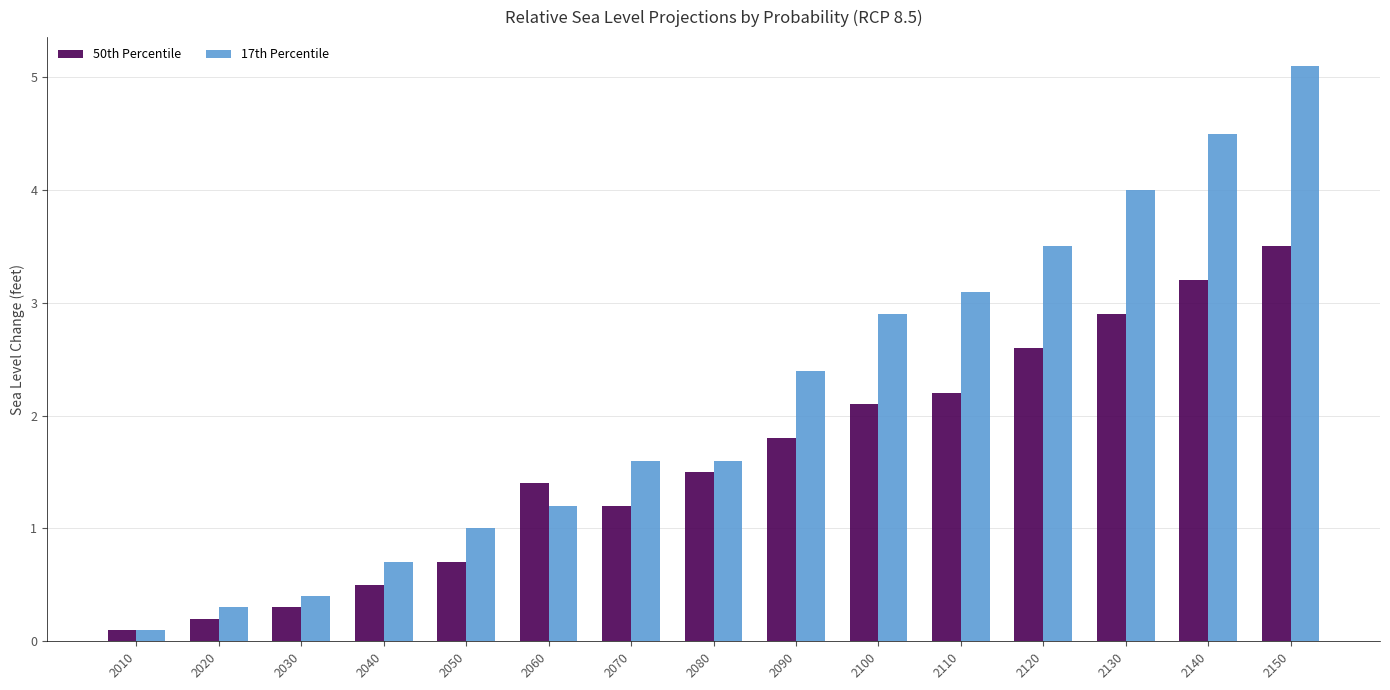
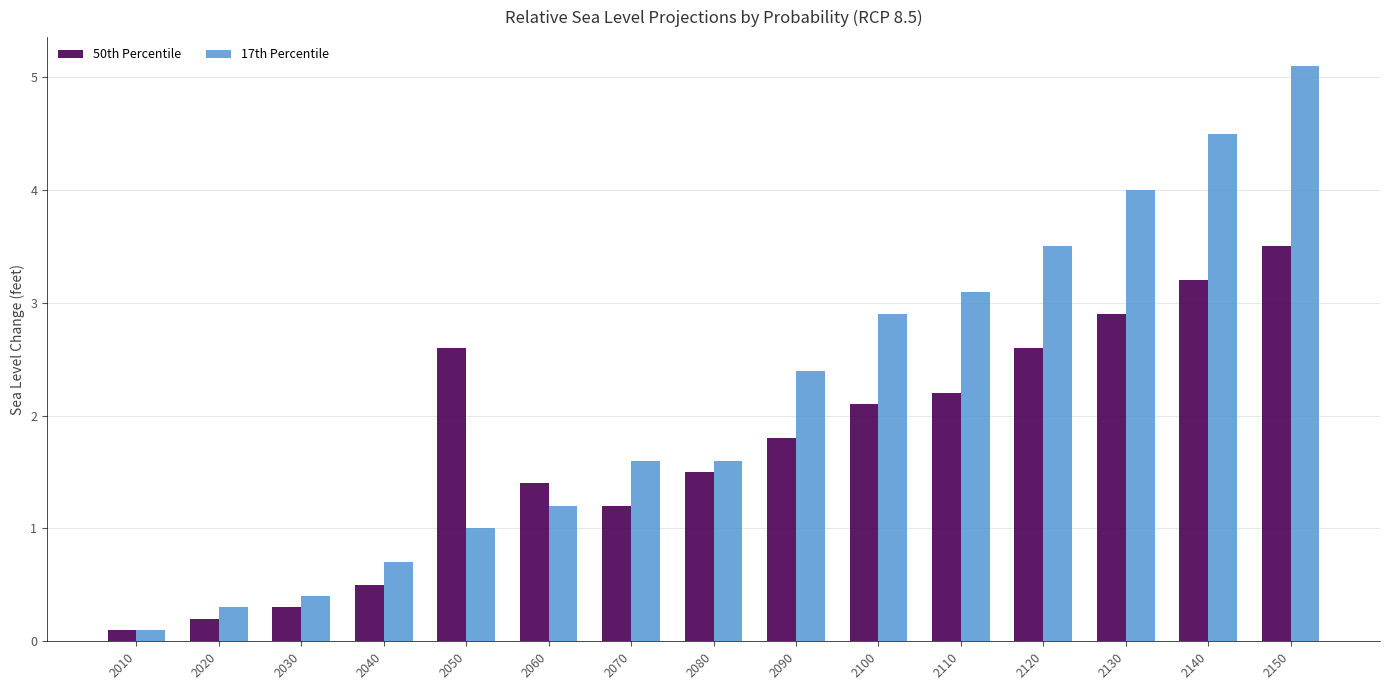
50th Percentile, 2050: 0.7 -> 2.6
